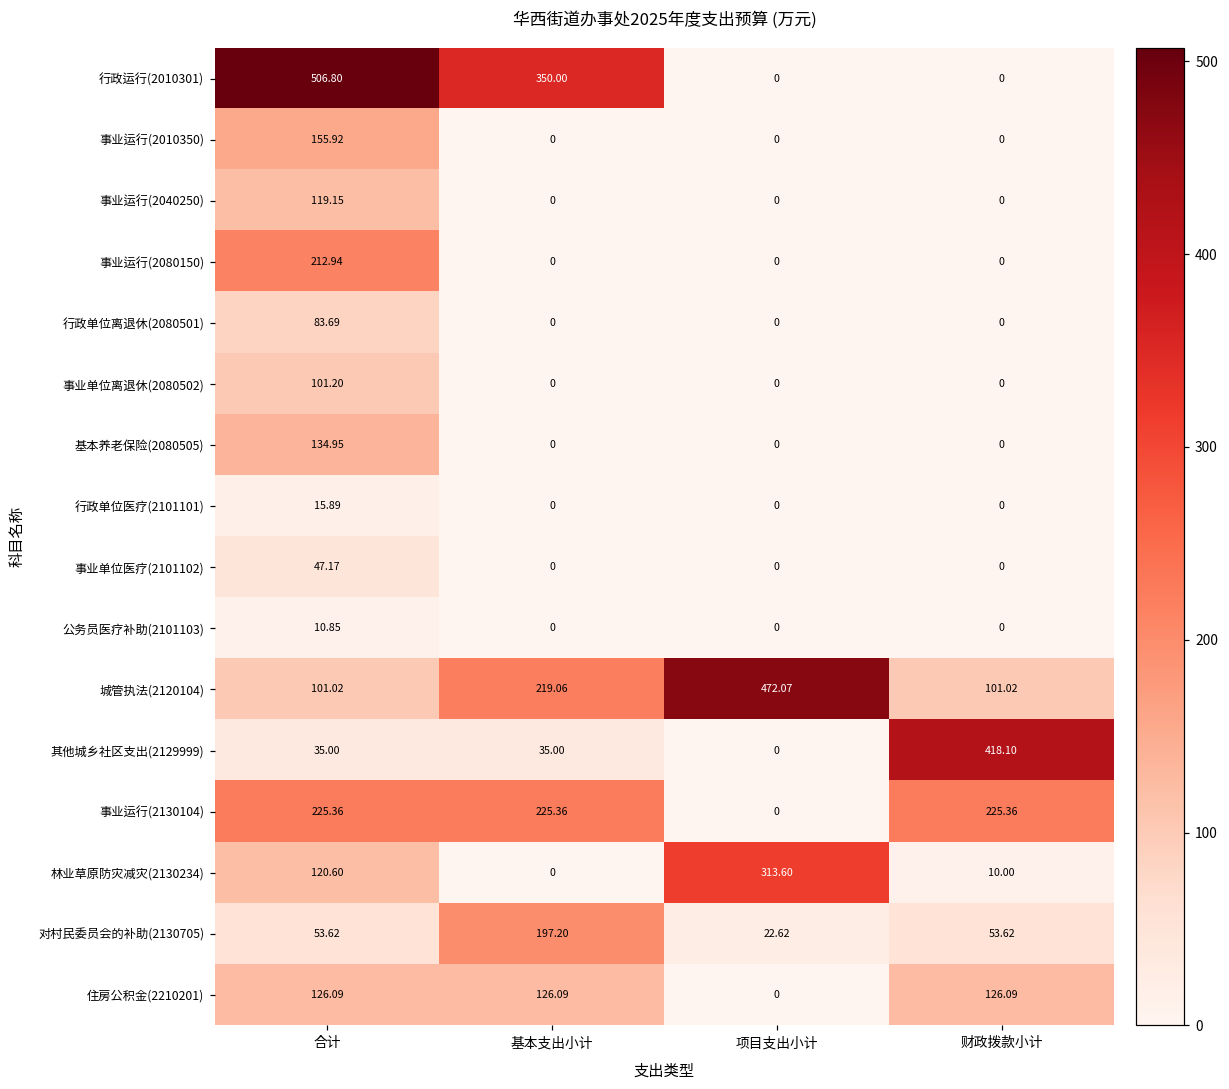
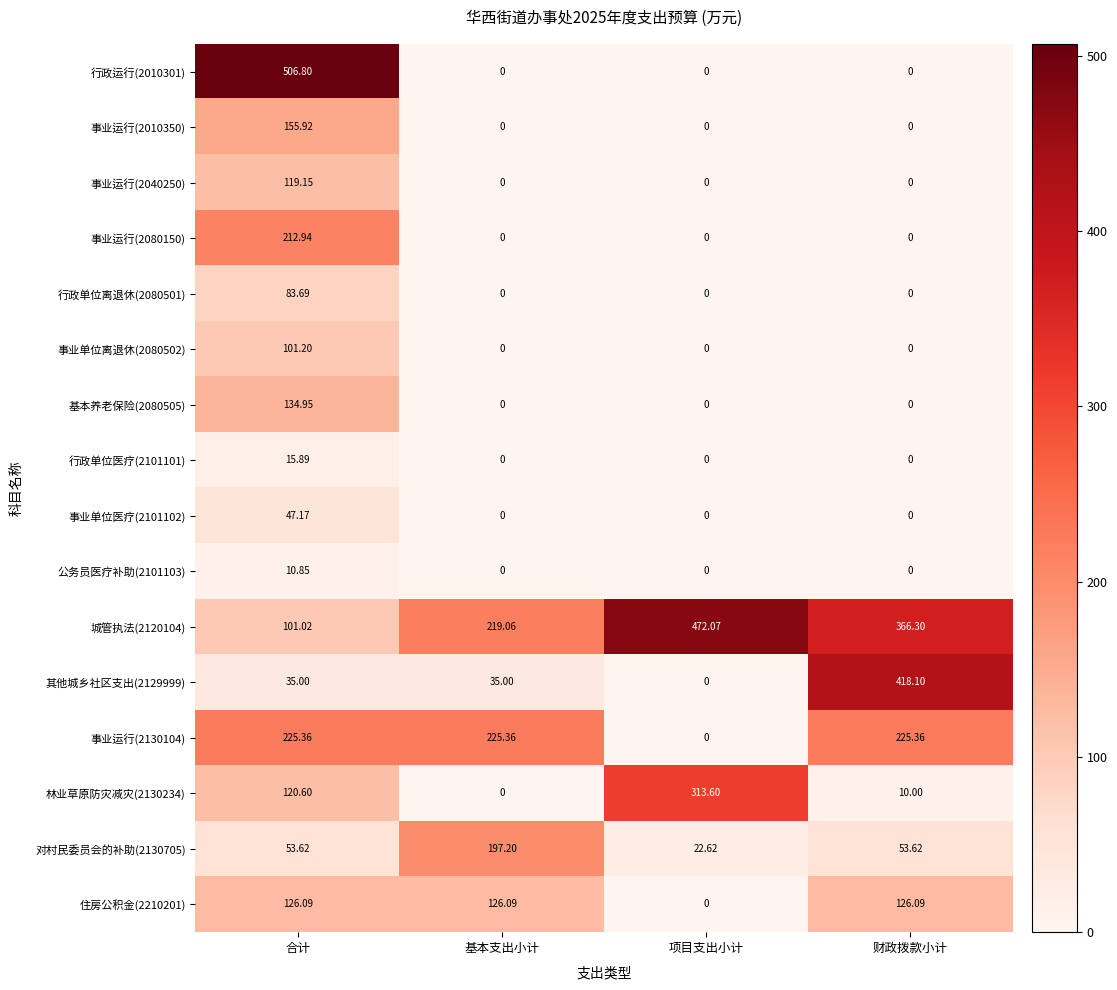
行政运行(2010301), 基本支出小计: 350.00 -> 0
城管执法(2120104), 财政拨款小计: 101.02 -> 366.30
